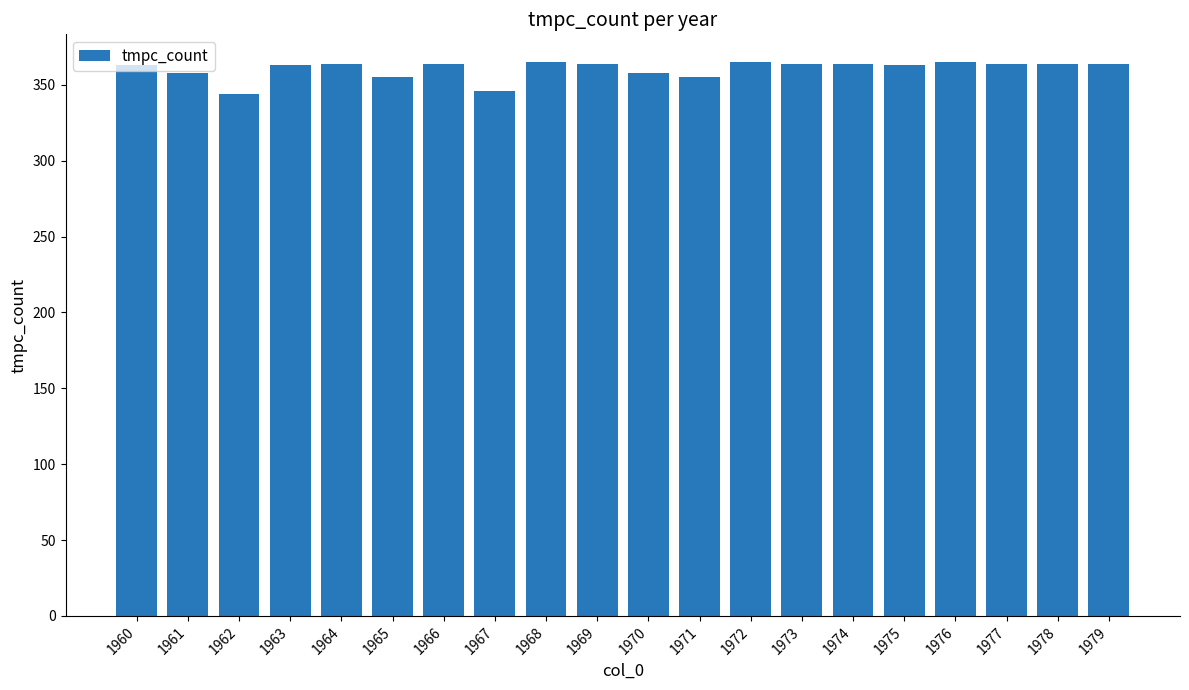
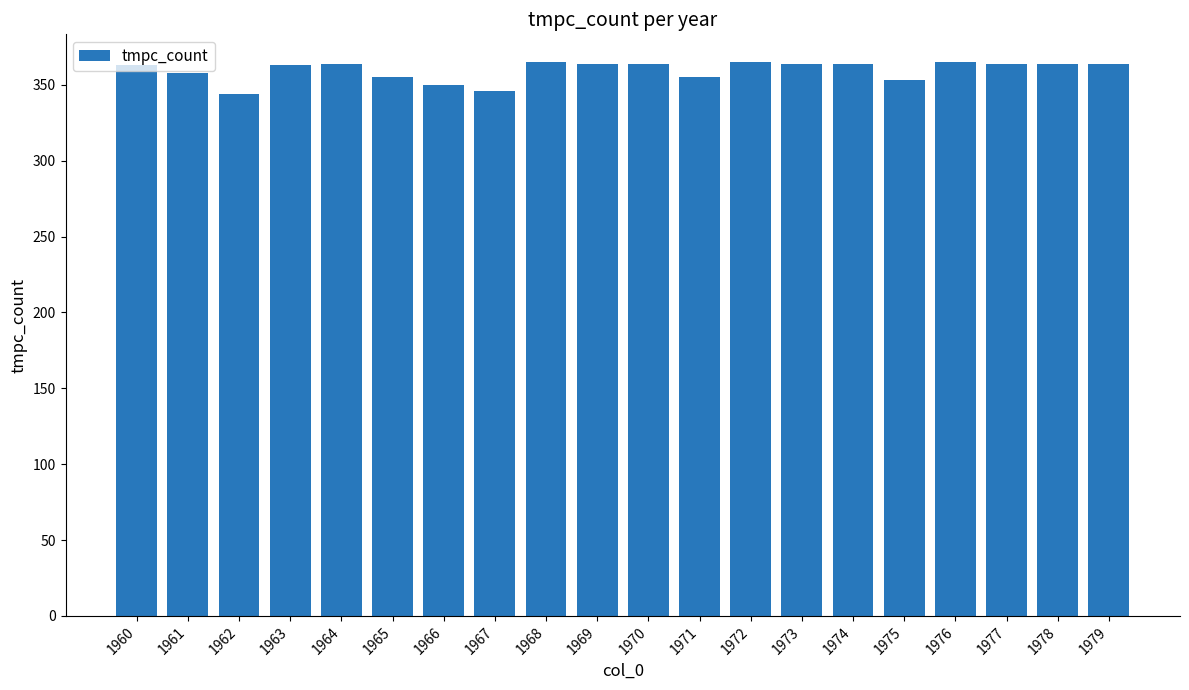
1966: 364 -> 350
1970: 358 -> 364
1975: 363 -> 353
